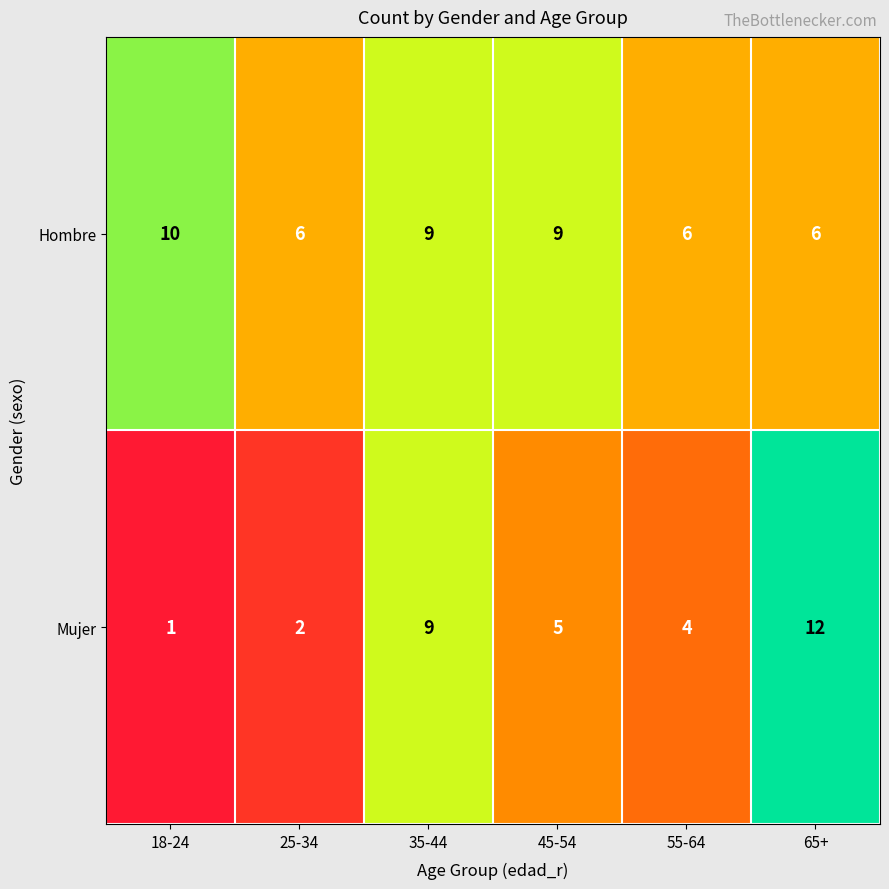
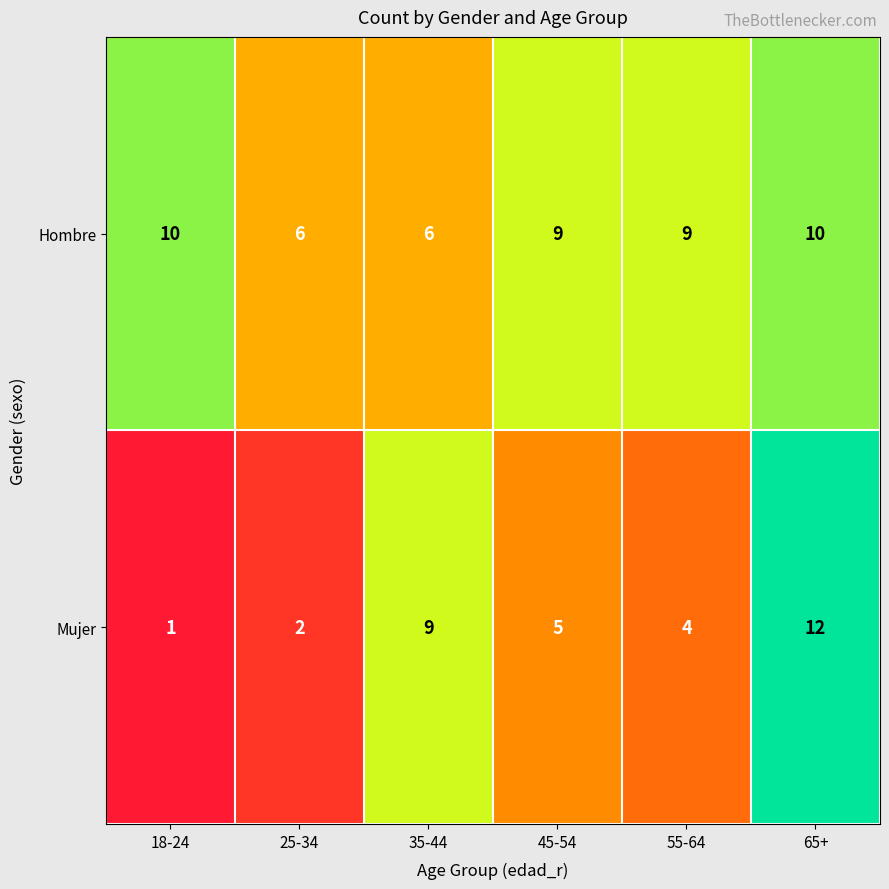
Hombre, 35-44: 9 -> 6
Hombre, 55-64: 6 -> 9
Hombre, 65+: 6 -> 10
